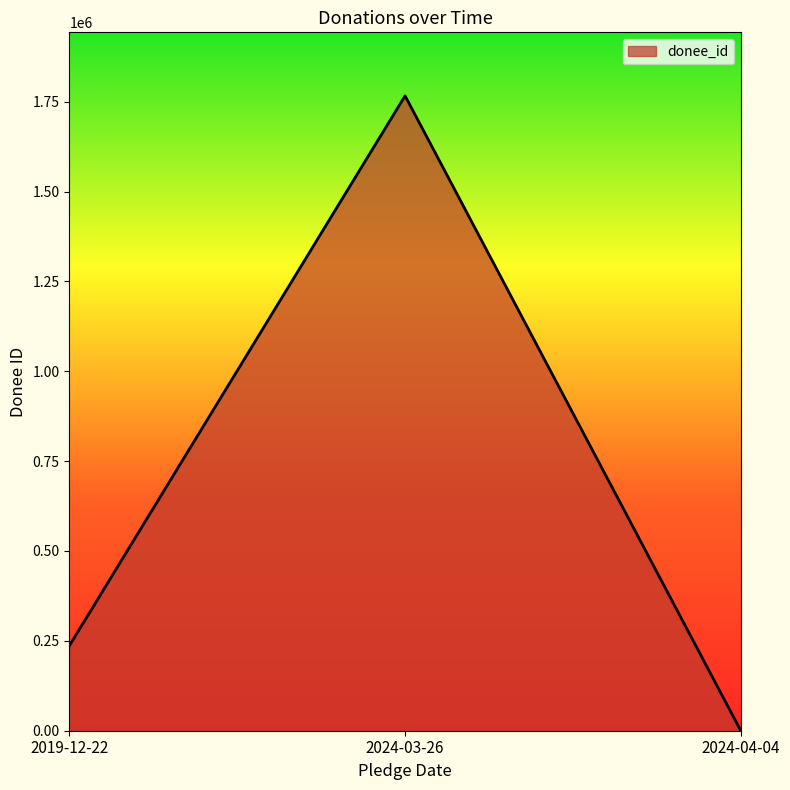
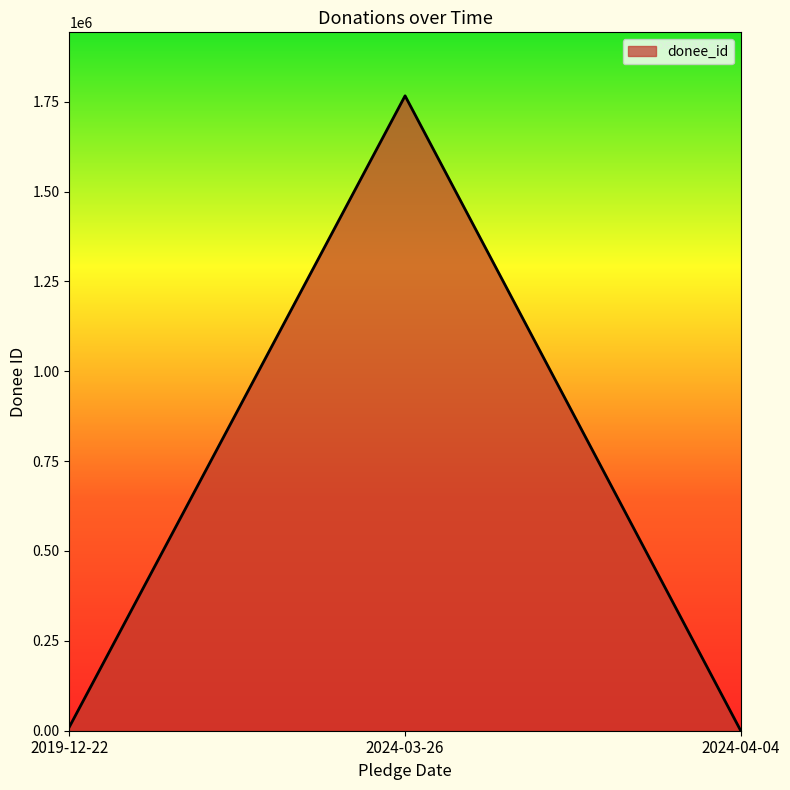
2019-12-22: 240000 -> 10000
